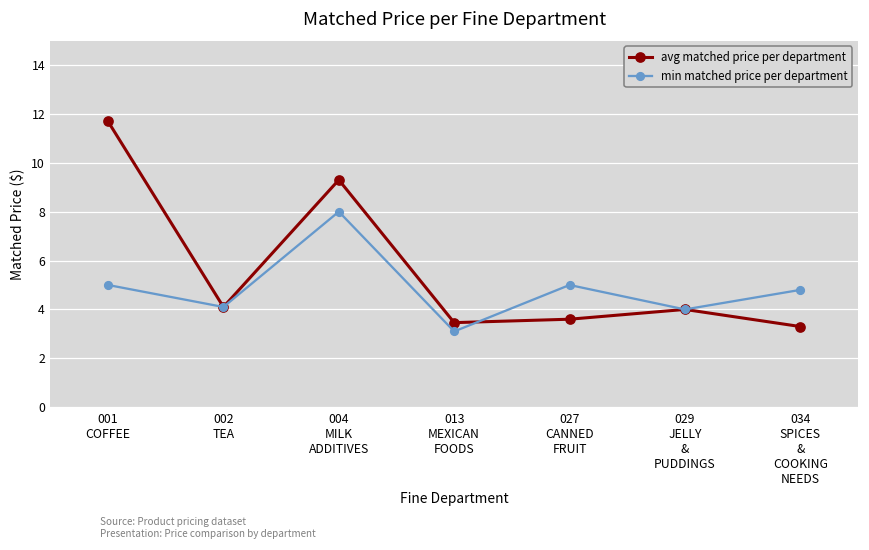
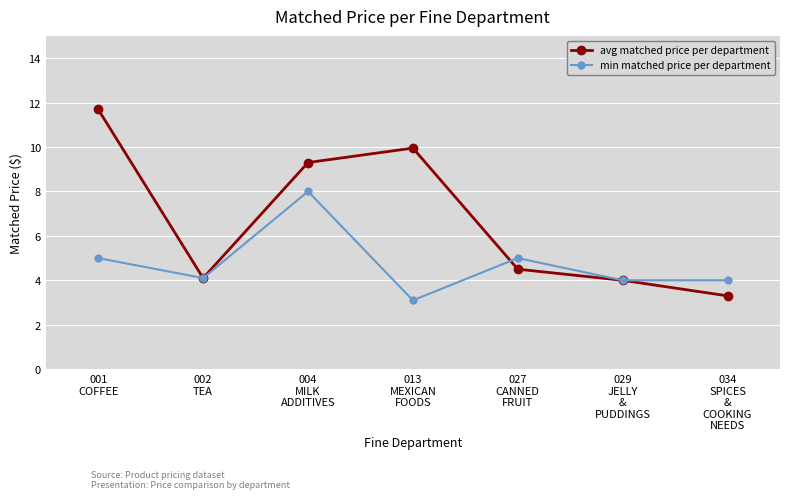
avg matched price per department, 013 MEXICAN FOODS: 3.5 -> 10.0
avg matched price per department, 027 CANNED FRUIT: 3.6 -> 4.5
min matched price per department, 034 SPICES & COOKING NEEDS: 4.8 -> 4.0
